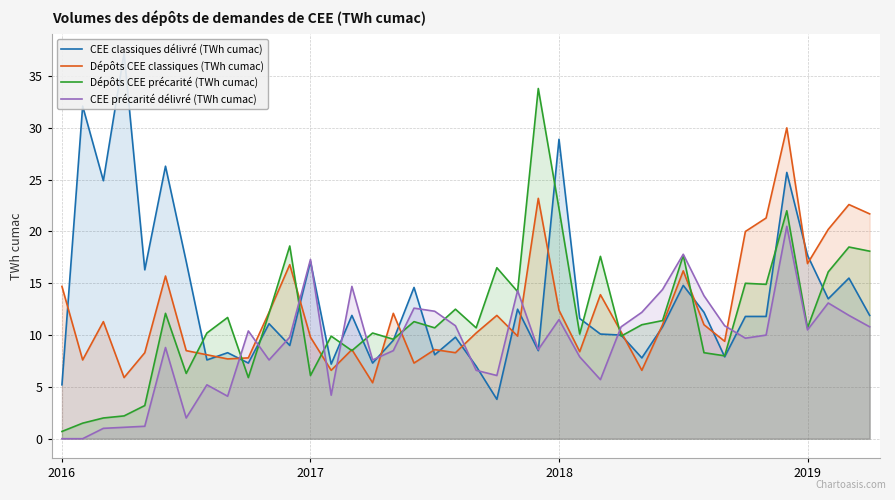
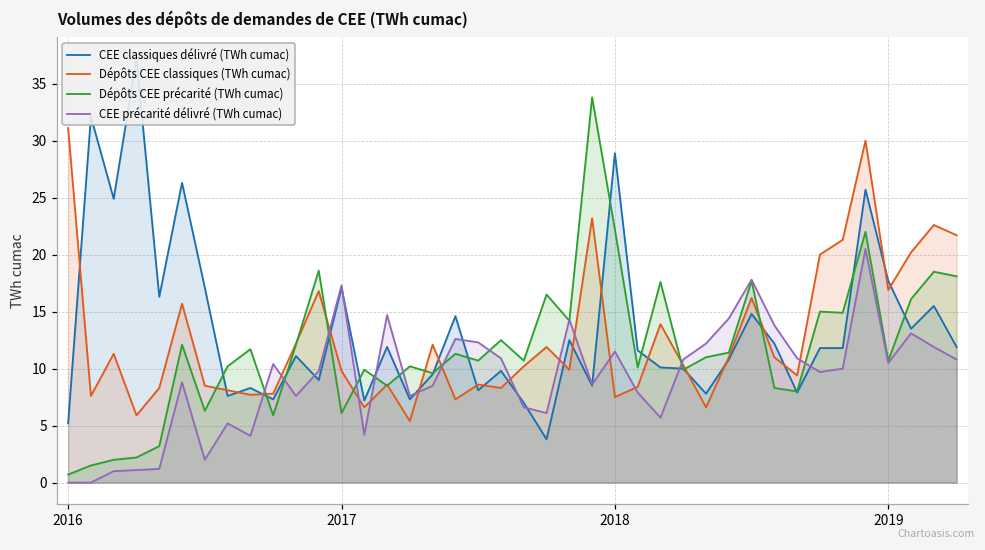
Dépôts CEE classiques (TWh cumac), 2016: 14.7 -> 31.1
Dépôts CEE classiques (TWh cumac), 2018: 12.4 -> 7.5
